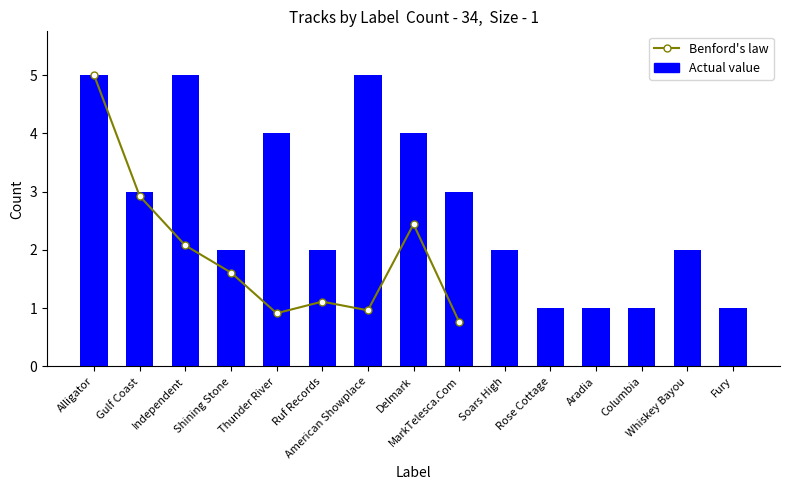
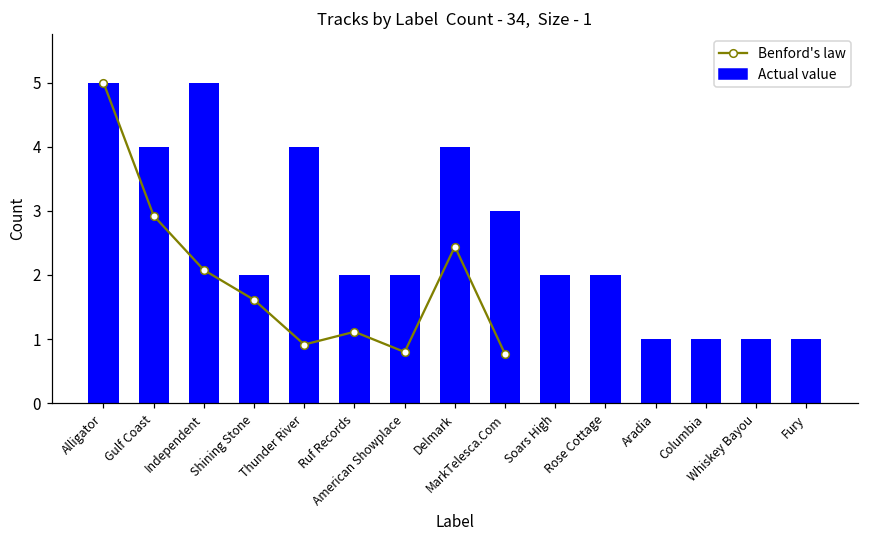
Actual value, Gulf Coast: 3 -> 4
Benford's law, American Showplace: 1.0 -> 0.8
Actual value, American Showplace: 5 -> 2
Actual value, Rose Cottage: 1 -> 2
Actual value, Whiskey Bayou: 2 -> 1
